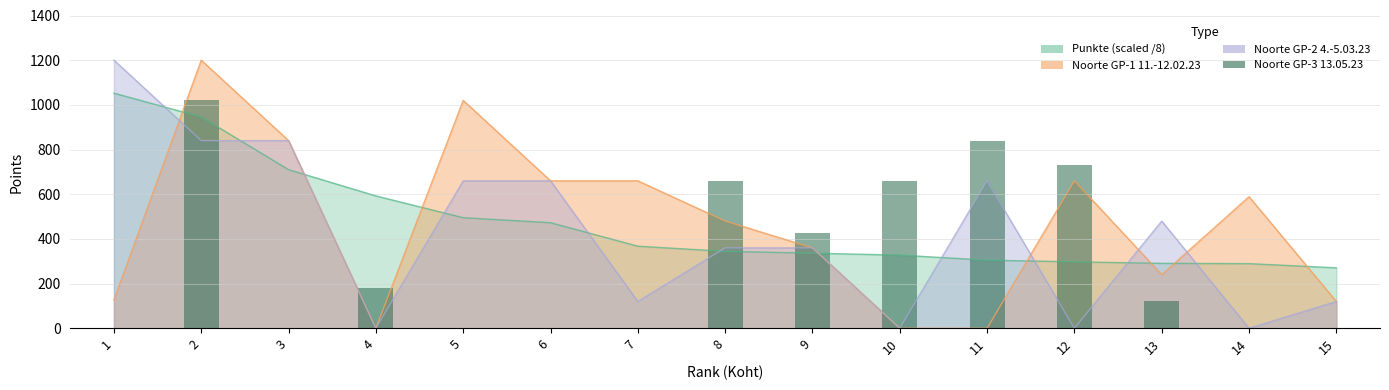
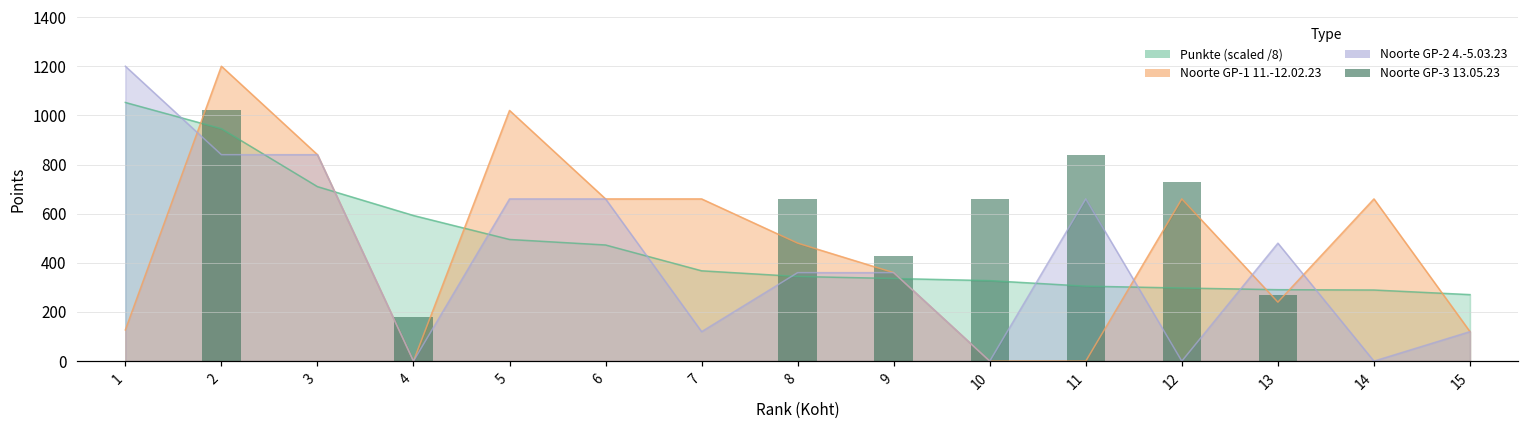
Noorte GP-3 13.05.23, 13: 120 -> 270
Noorte GP-1 11.-12.02.23, 14: 590 -> 660
